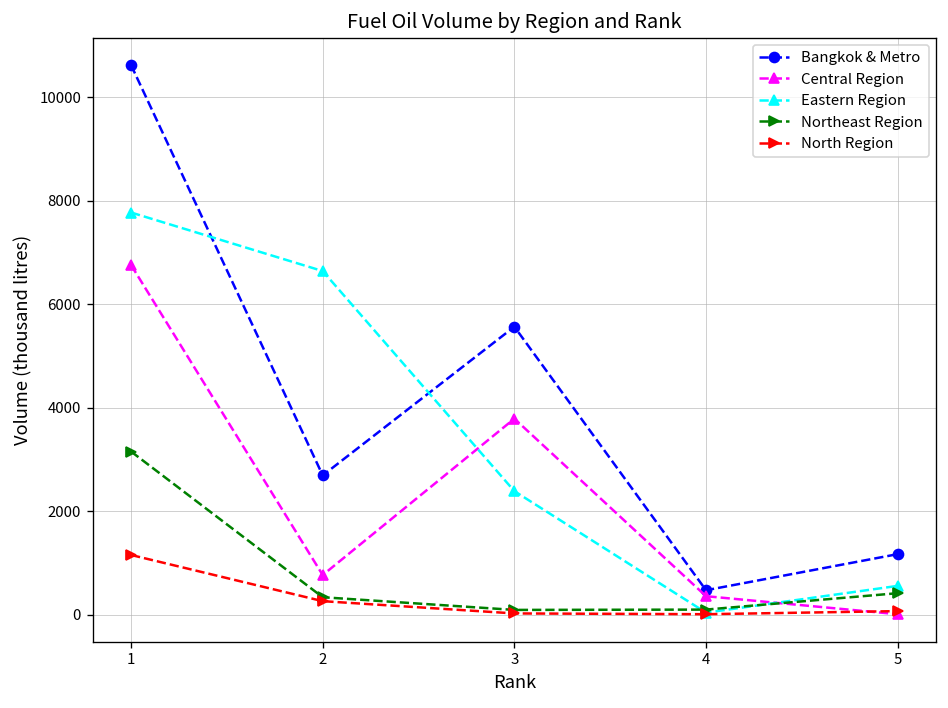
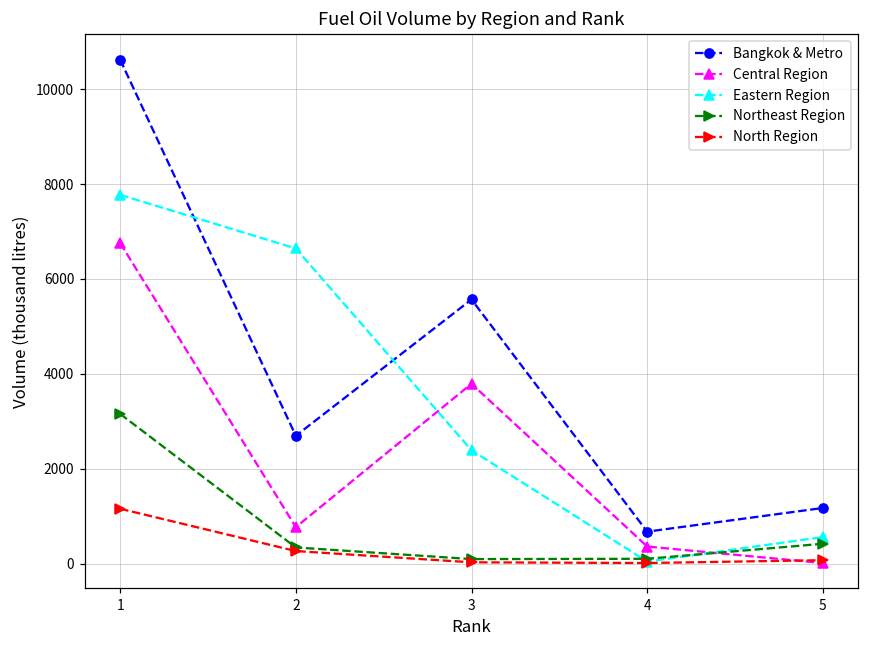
Bangkok & Metro, 4: 500 -> 700
